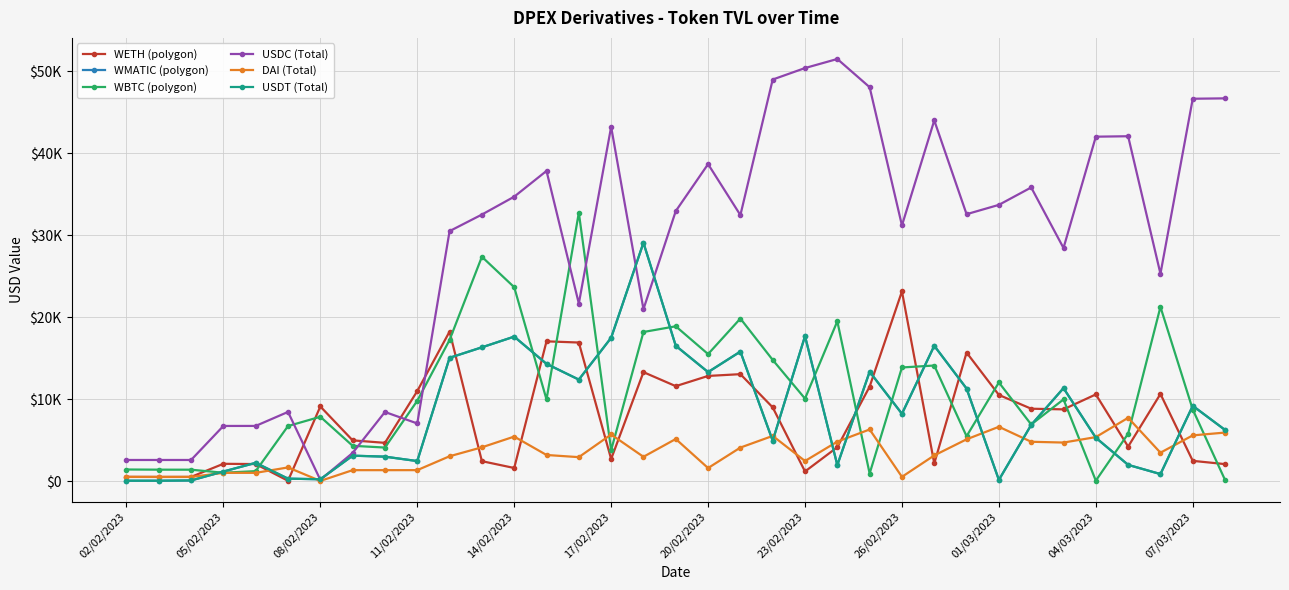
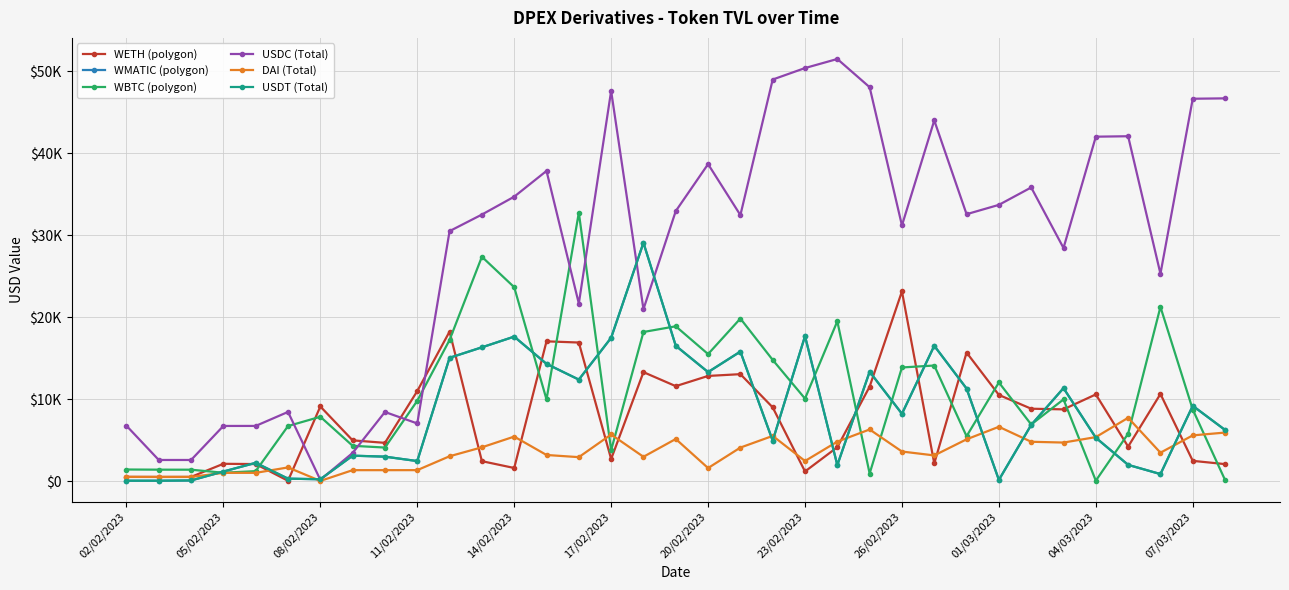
USDC (Total), 02/02/2023: $3000 -> $7000
USDC (Total), 17/02/2023: $43000 -> $48000
DAI (Total), 26/02/2023: $1000 -> $4000
